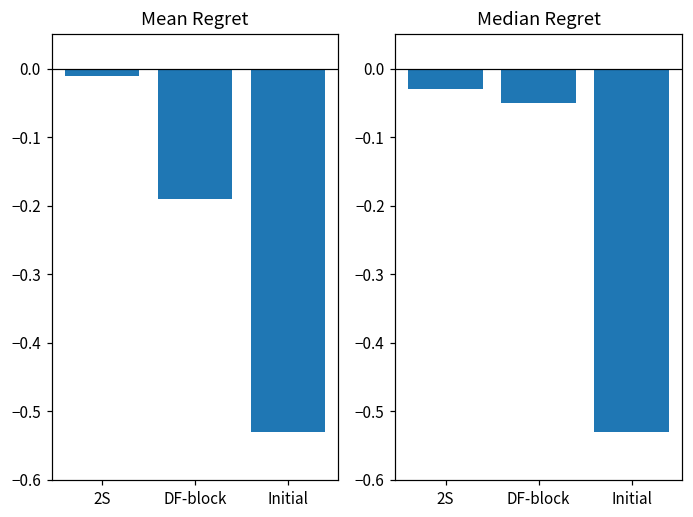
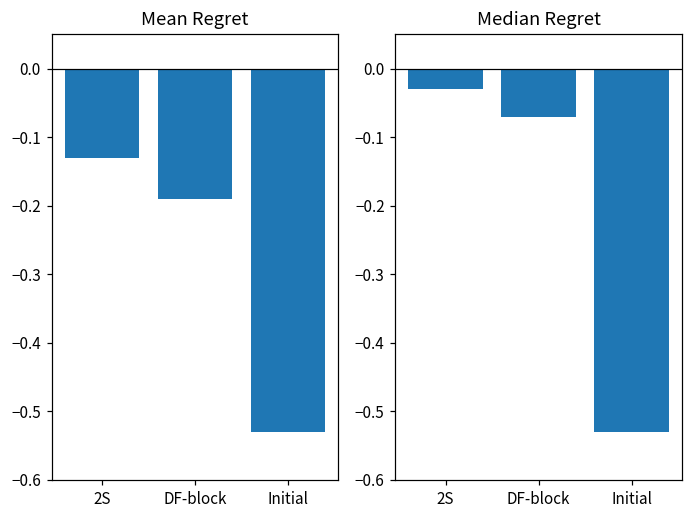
Mean Regret, 2S: -0.01 -> -0.13
Median Regret, DF-block: -0.05 -> -0.07
